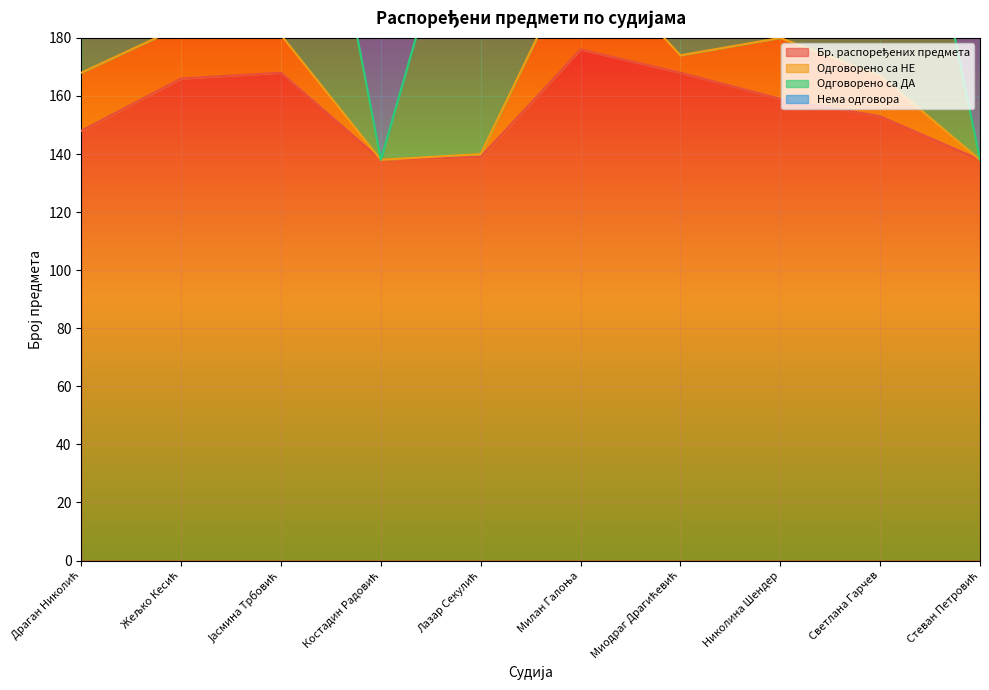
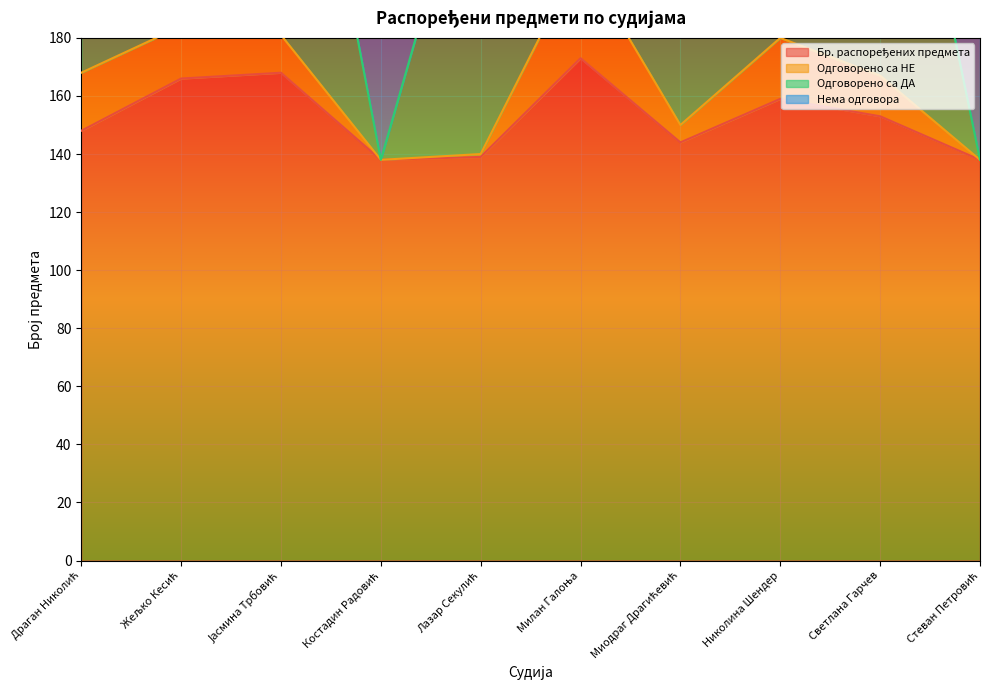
Бр. распоређених предмета, Милан Галоња: 176 -> 173
Бр. распоређених предмета, Миодраг Драгићевић: 168 -> 144
